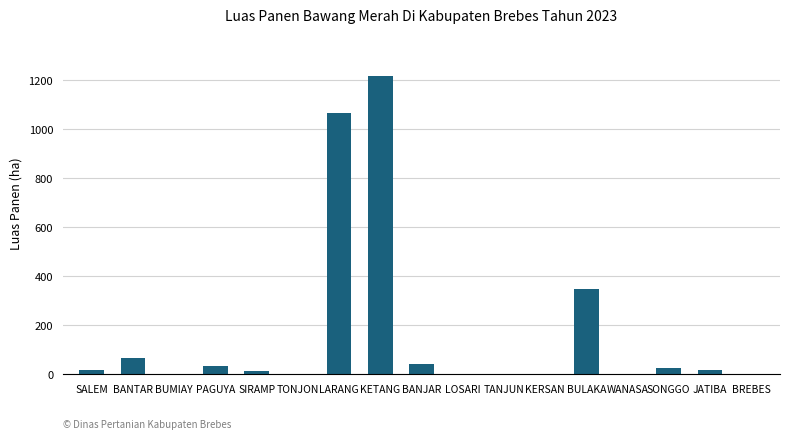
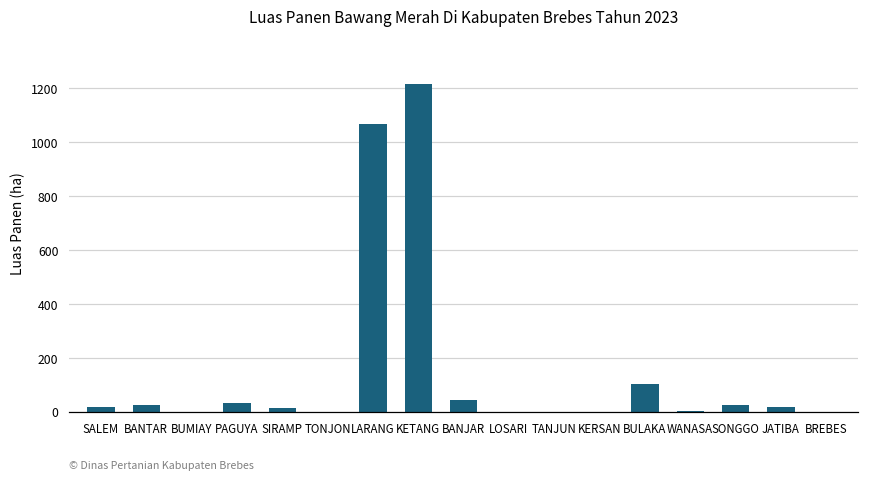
BANTAR: 70 -> 30
BULAKA: 350 -> 110
